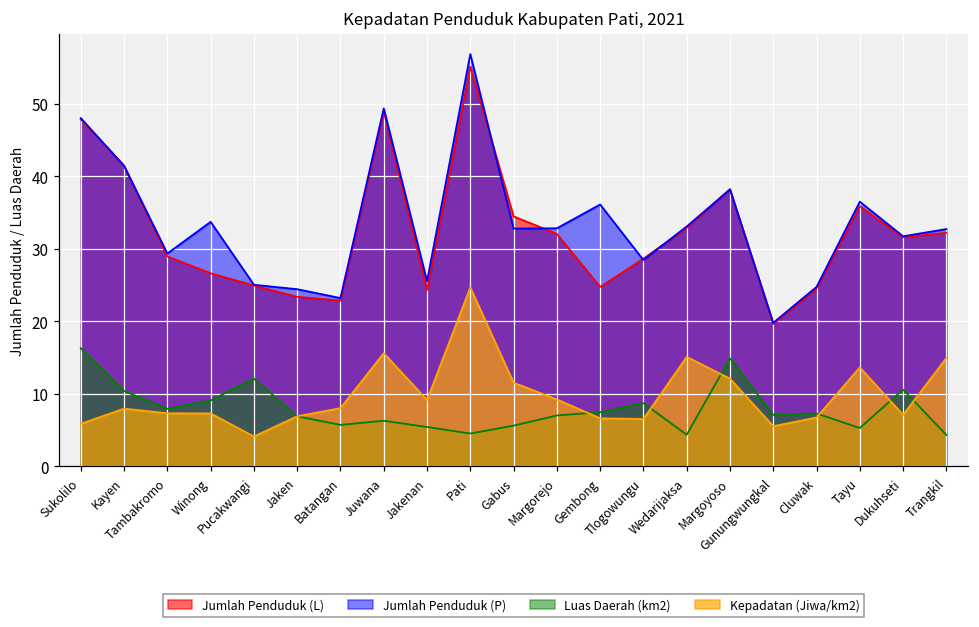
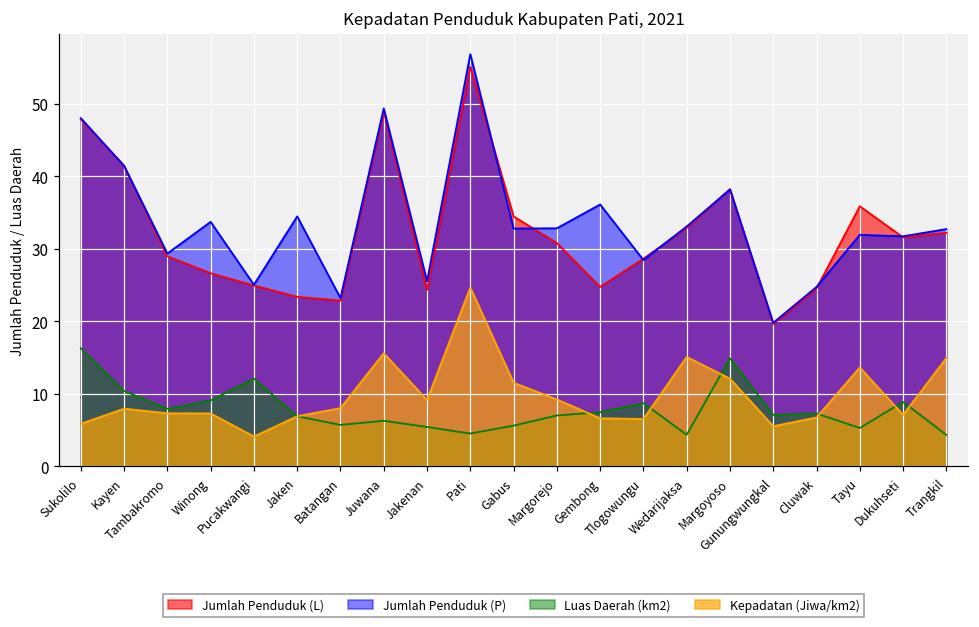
Jumlah Penduduk (P), Jaken: 24 -> 34
Jumlah Penduduk (L), Margorejo: 32 -> 31
Jumlah Penduduk (P), Tayu: 36 -> 32
Luas Daerah (km2), Dukuhseti: 11 -> 9
